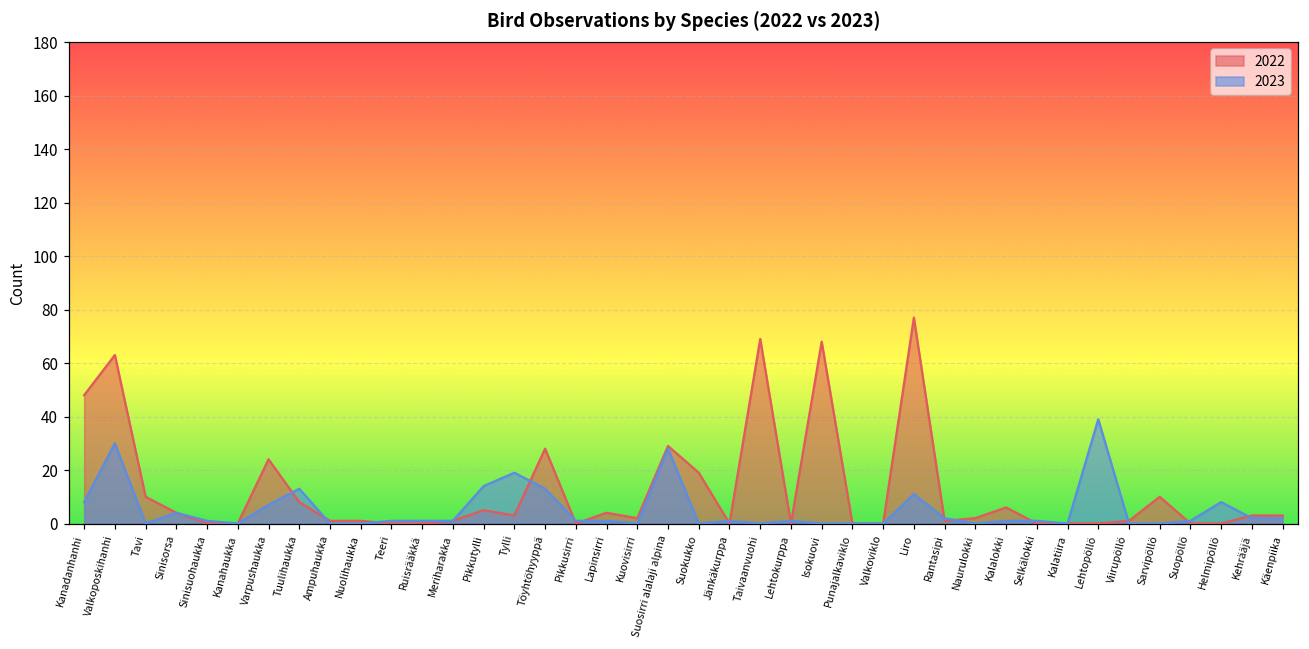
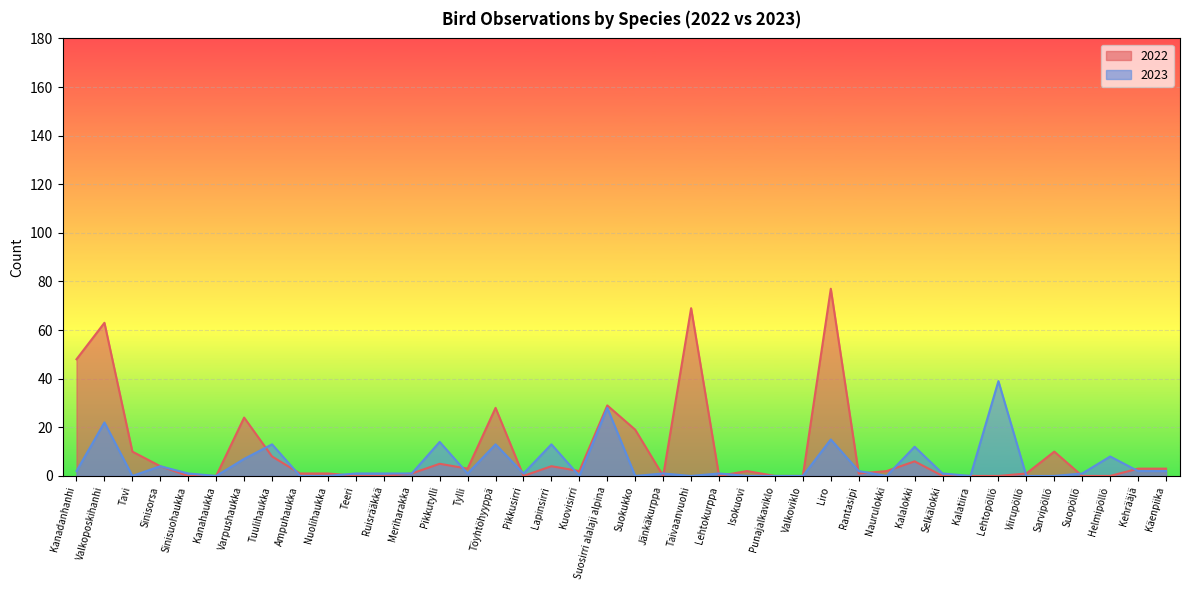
2023, Kanadanhanhi: 8 -> 2
2023, Valkoposkihanhi: 30 -> 22
2023, Tylli: 19 -> 1
2023, Lapinsirri: 1 -> 13
2022, Isokuovi: 68 -> 2
2023, Liro: 11 -> 15
2023, Kalalokki: 1 -> 12
